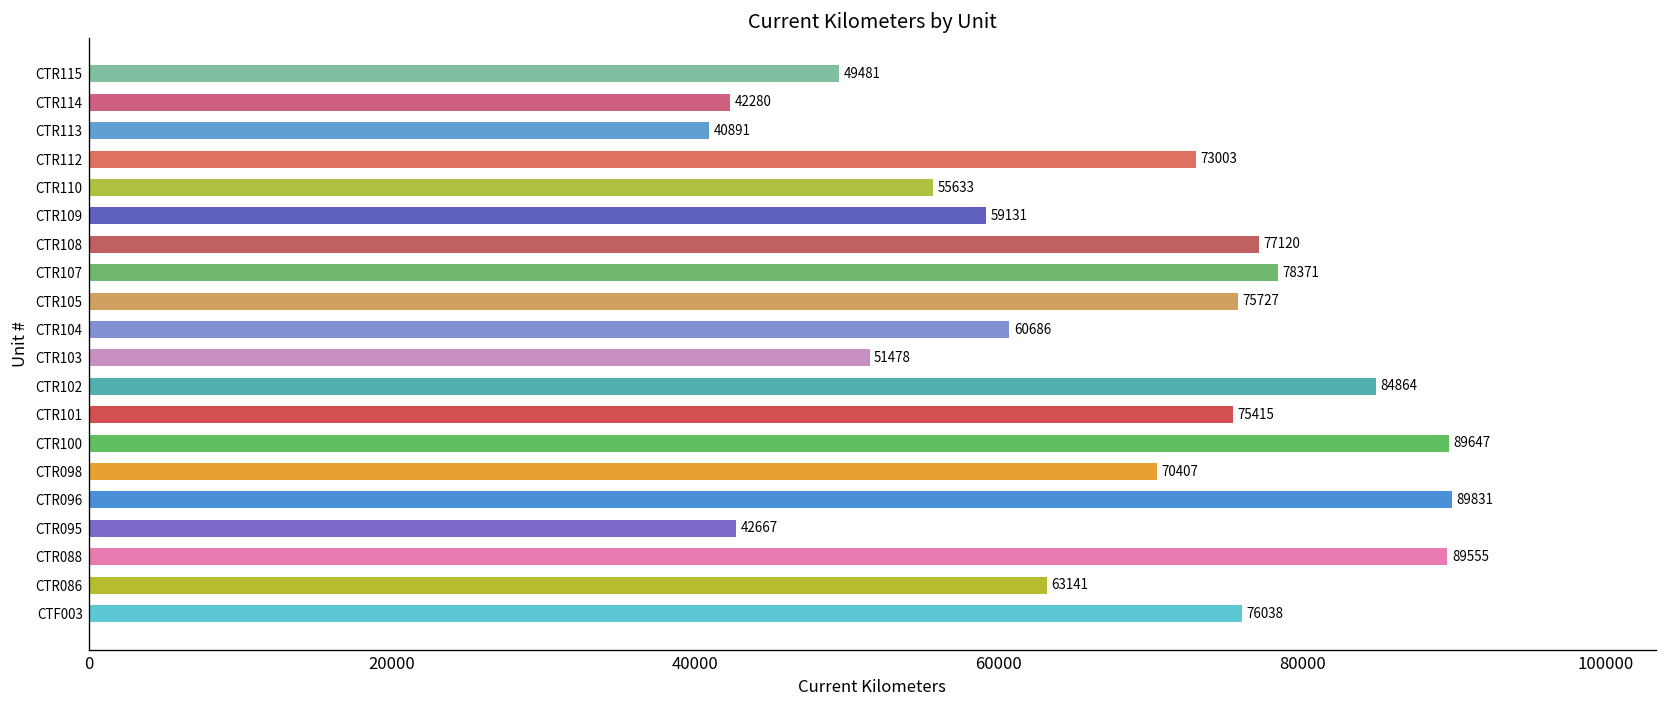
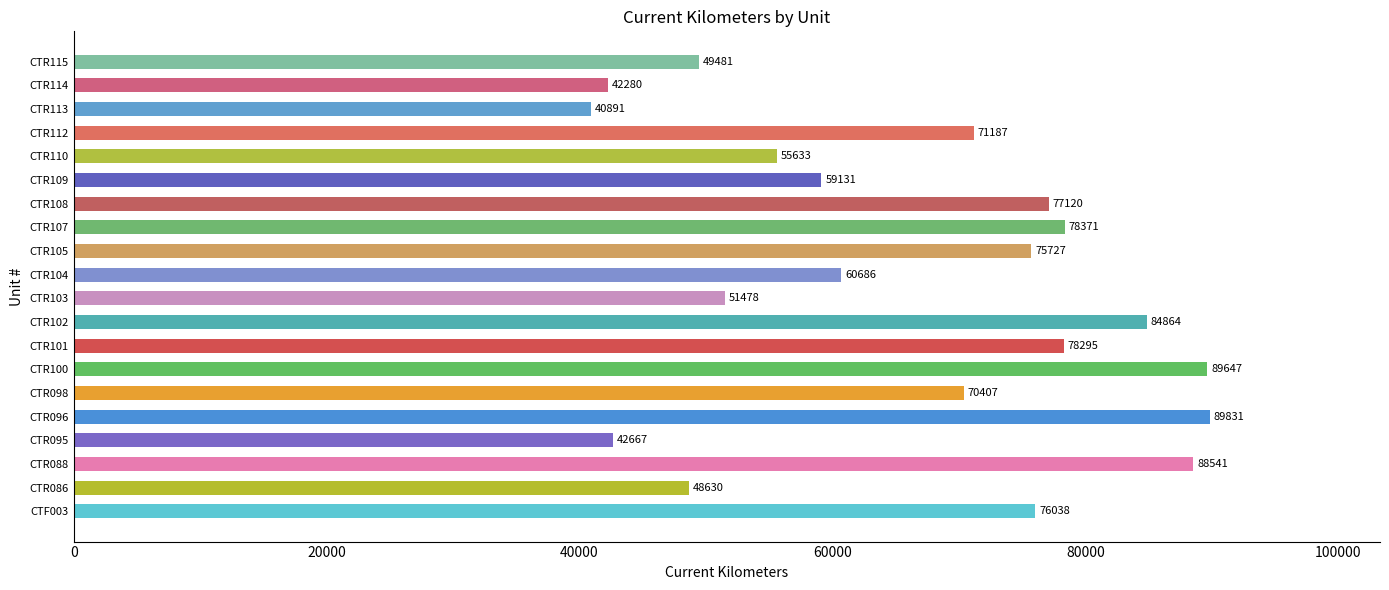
CTR112: 73003 -> 71187
CTR101: 75415 -> 78295
CTR088: 89555 -> 88541
CTR086: 63141 -> 48630
